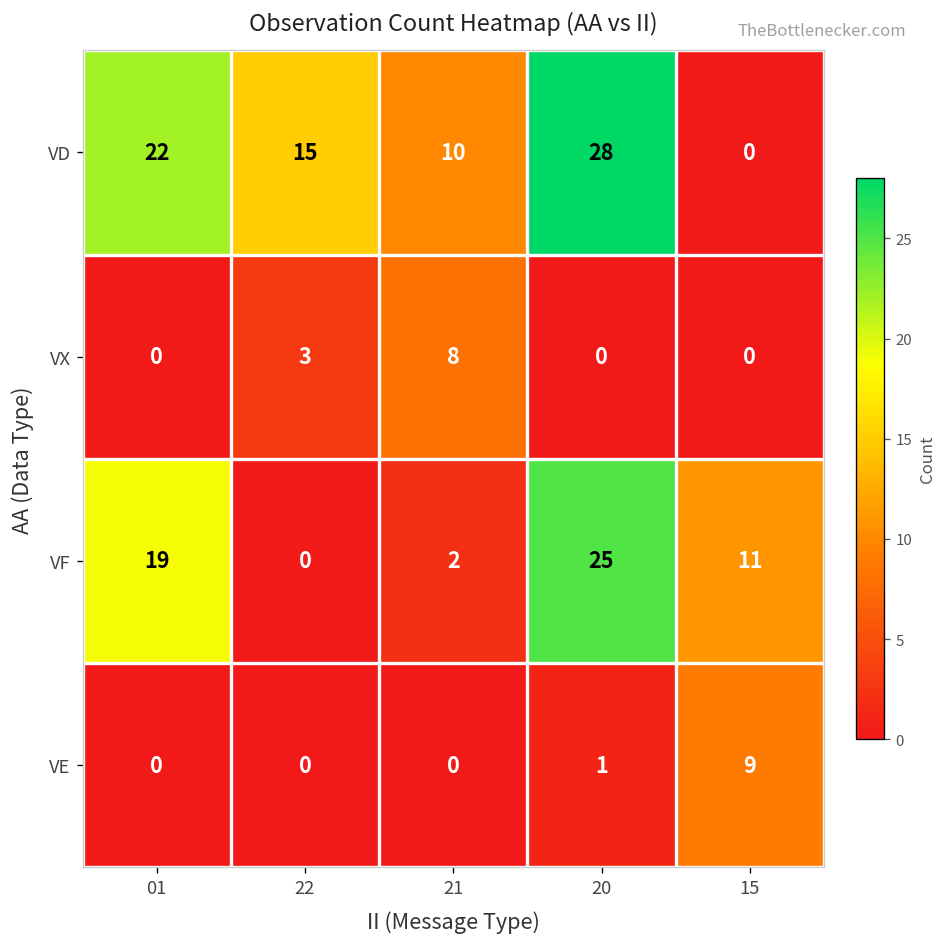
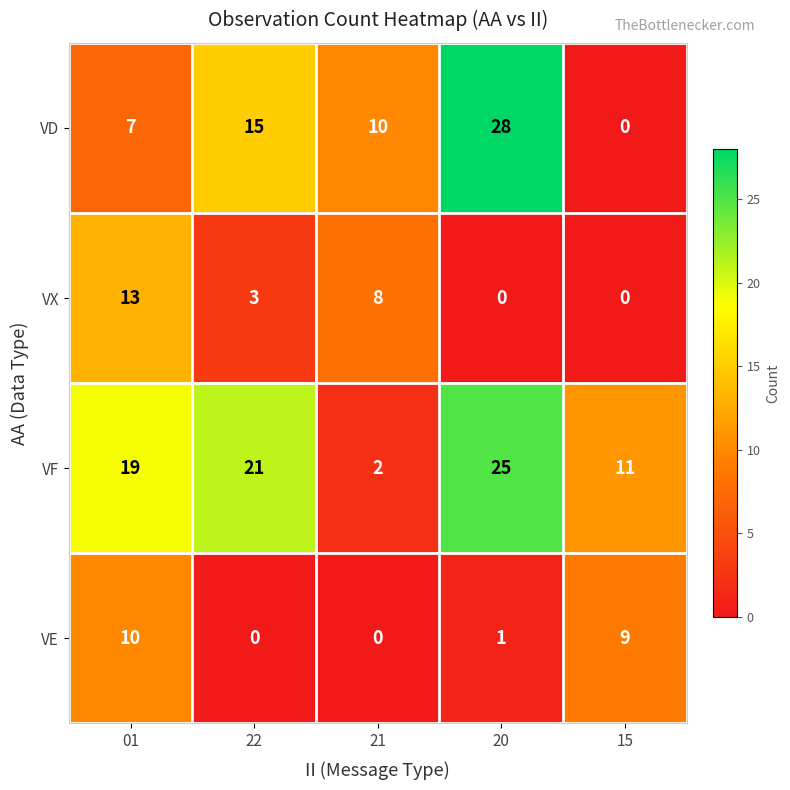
VD, 01: 22 -> 7
VX, 01: 0 -> 13
VF, 22: 0 -> 21
VE, 01: 0 -> 10
